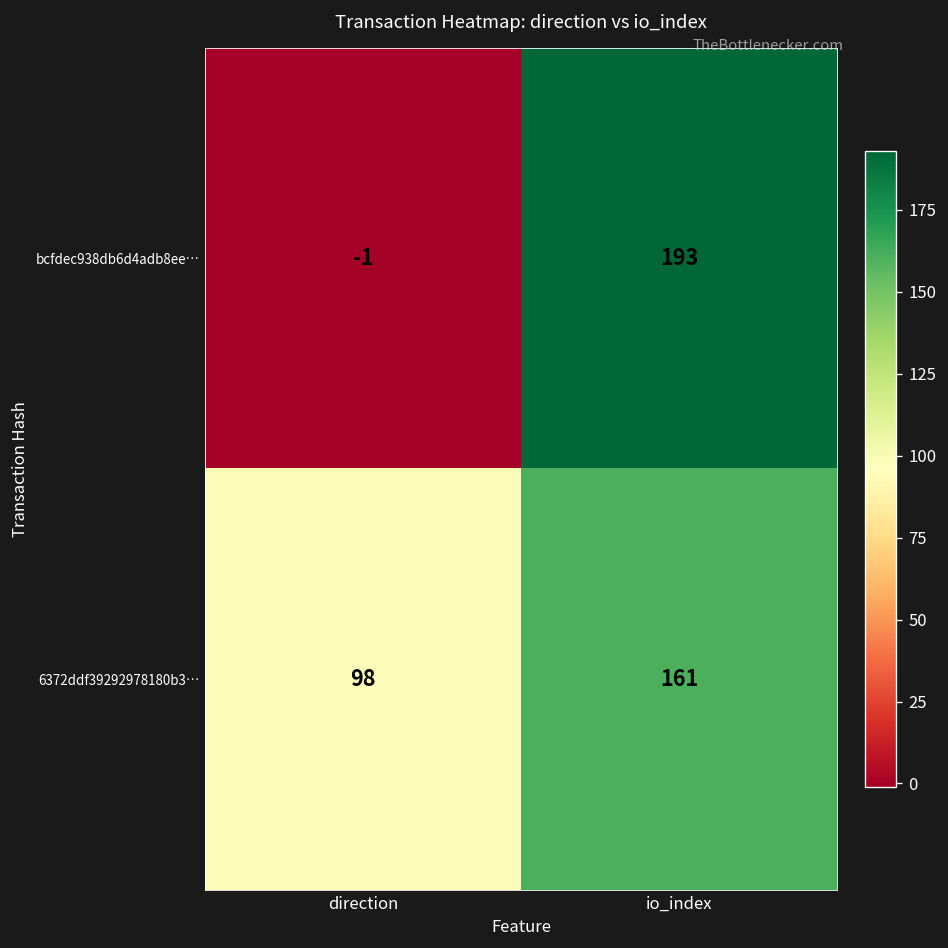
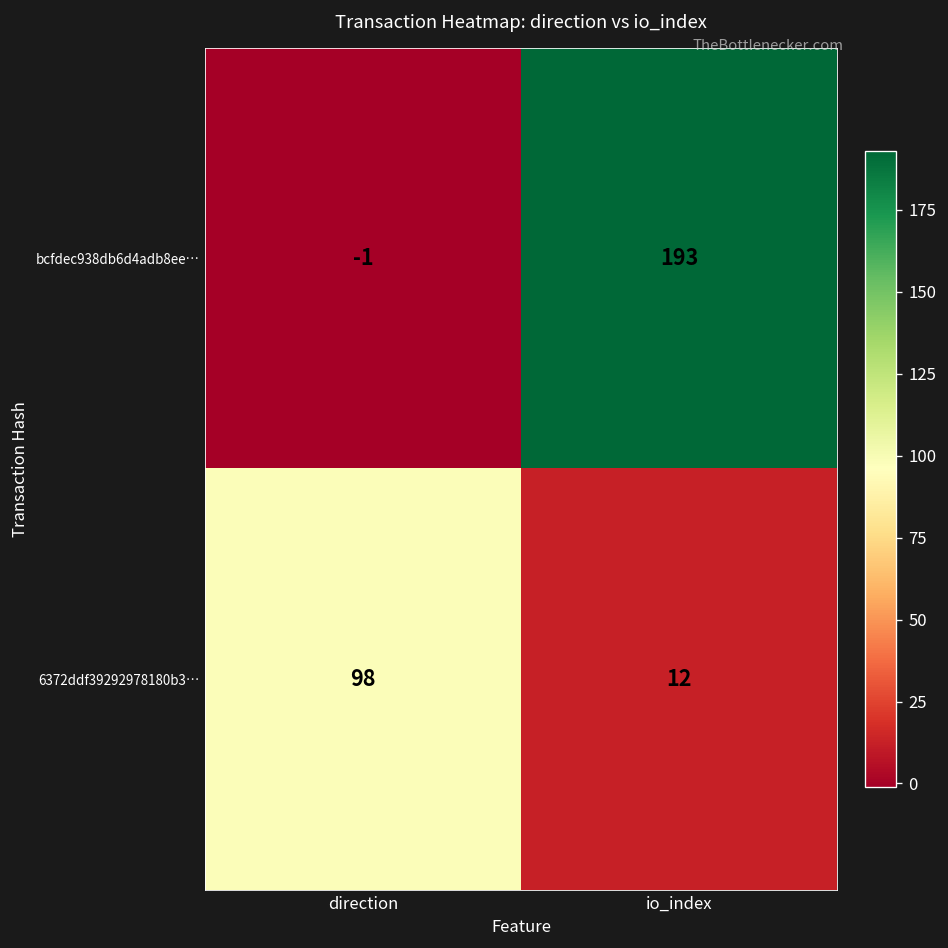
6372ddf39292978180b3…, io_index: 161 -> 12
